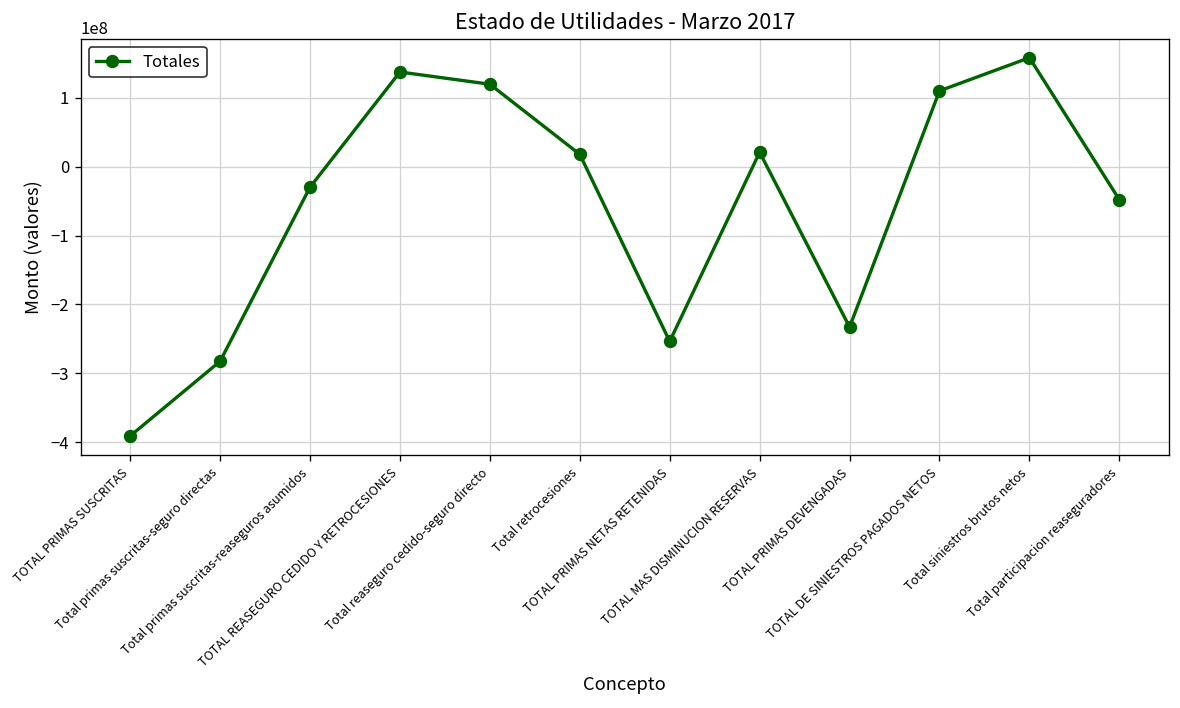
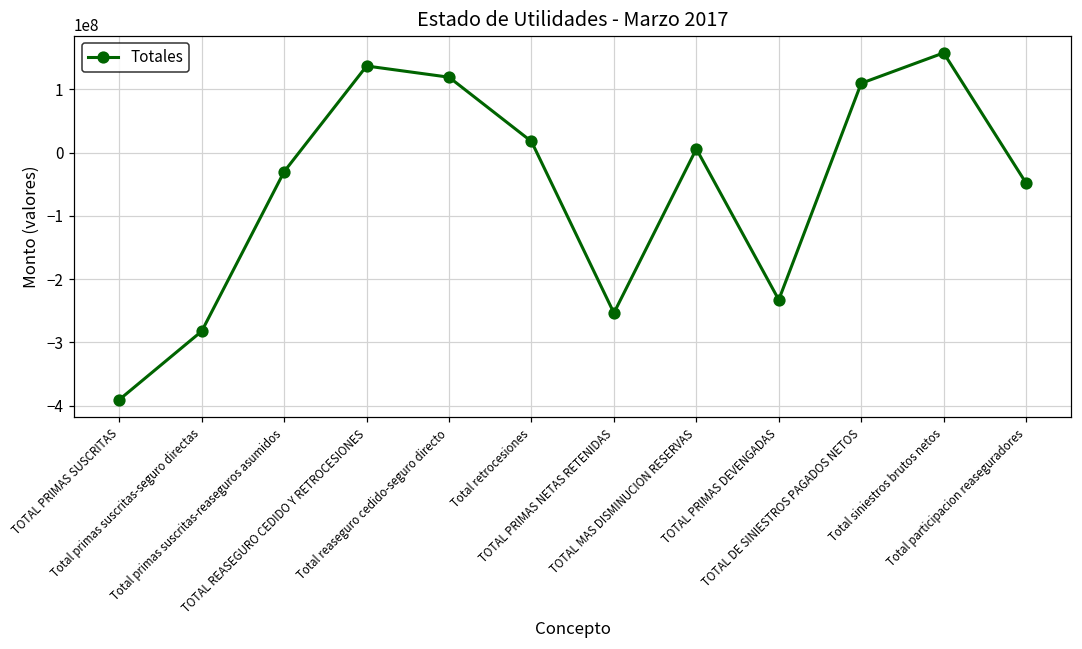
TOTAL MAS DISMINUCION RESERVAS: 20000000 -> 10000000
